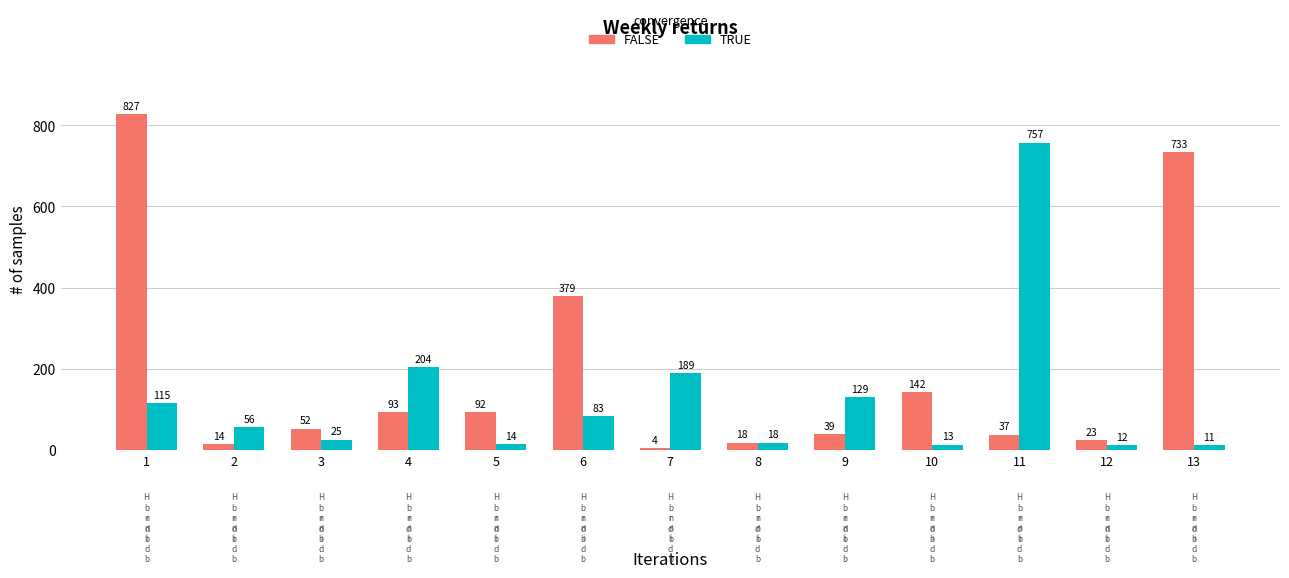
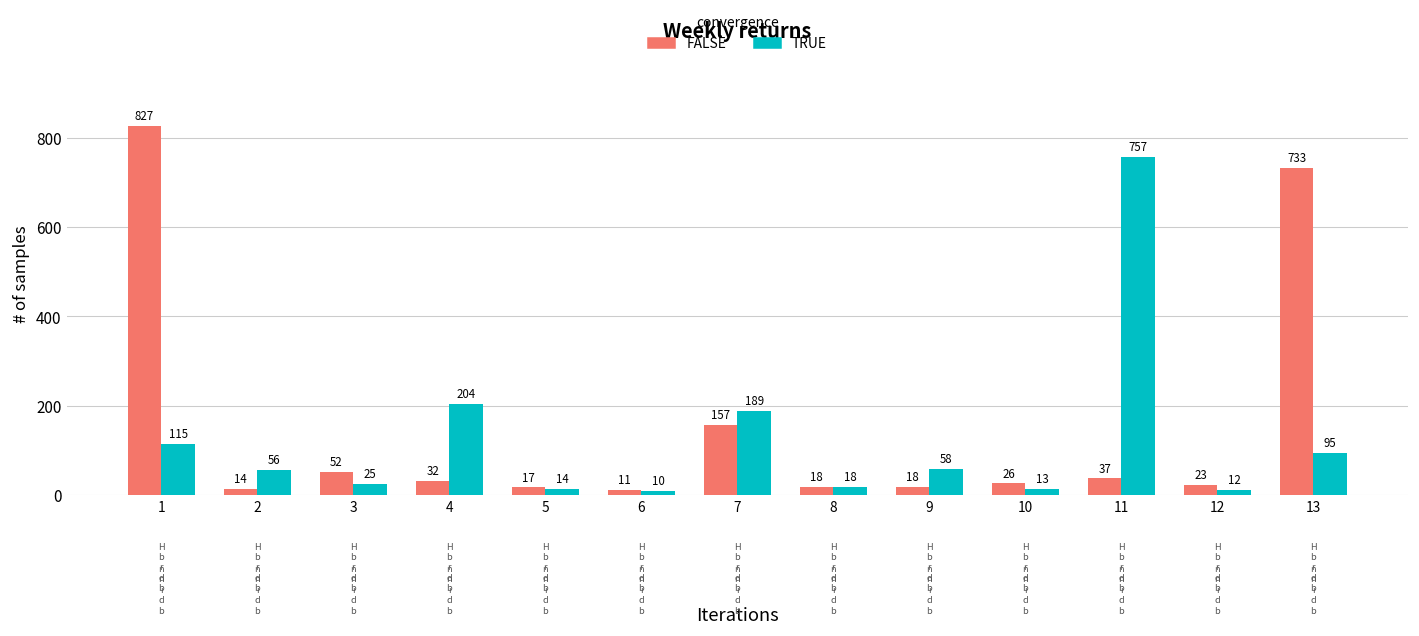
FALSE, 4: 93 -> 32
FALSE, 5: 92 -> 17
FALSE, 6: 379 -> 11
TRUE, 6: 83 -> 10
FALSE, 7: 4 -> 157
FALSE, 9: 39 -> 18
TRUE, 9: 129 -> 58
FALSE, 10: 142 -> 26
TRUE, 13: 11 -> 95
